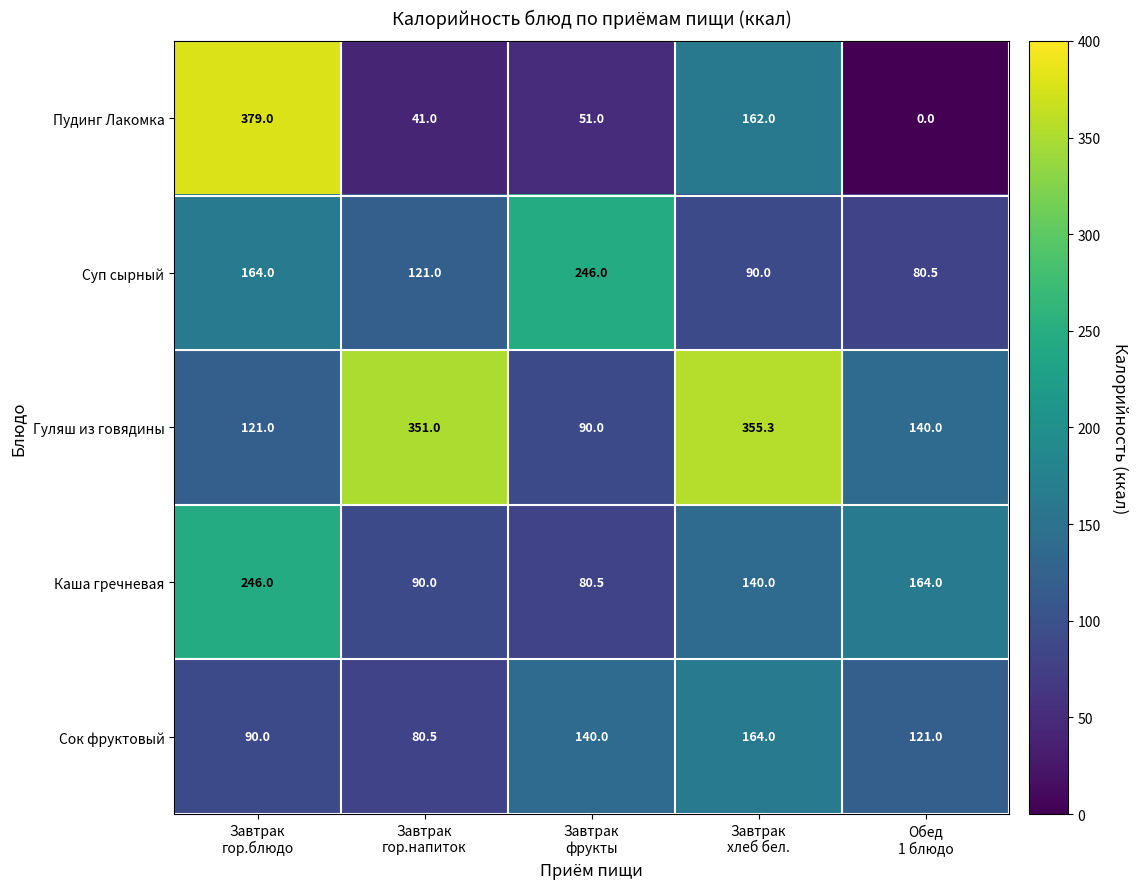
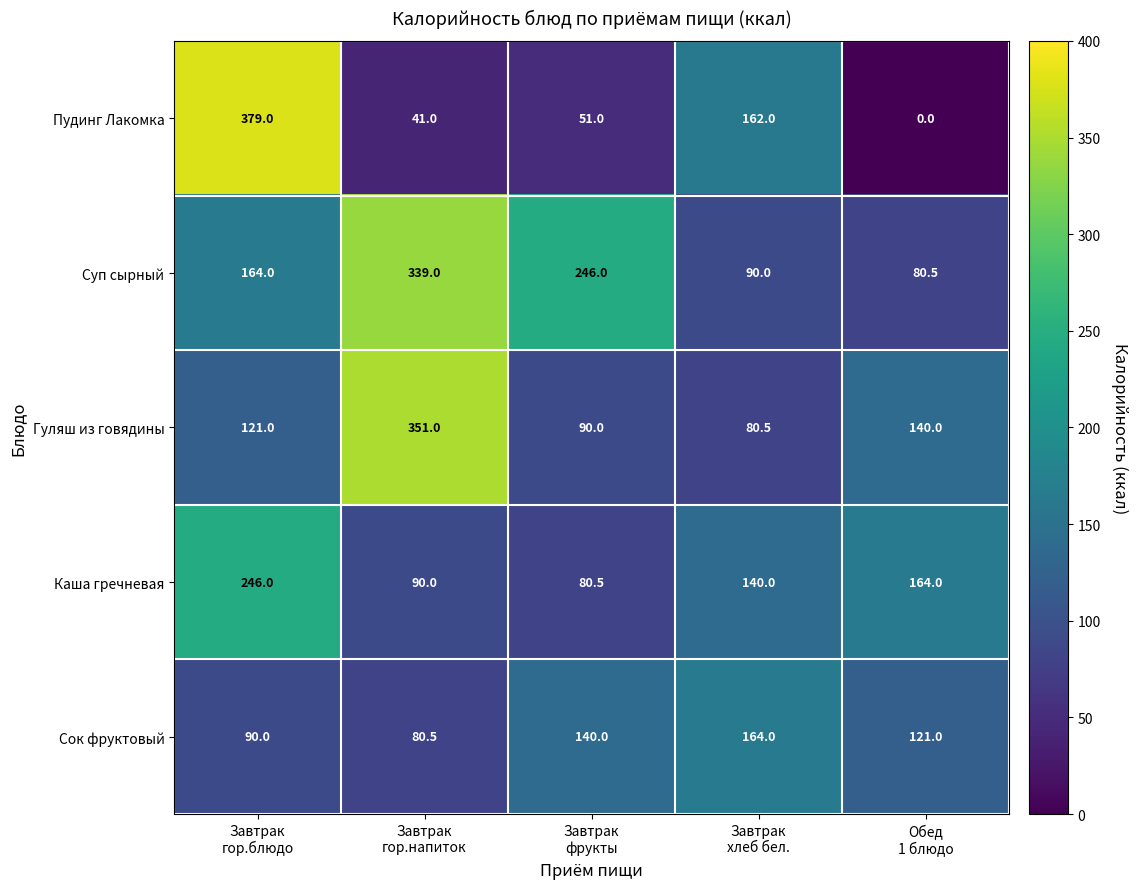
Суп сырный, Завтрак гор.напиток: 121.0 -> 339.0
Гуляш из говядины, Завтрак хлеб бел.: 355.3 -> 80.5
